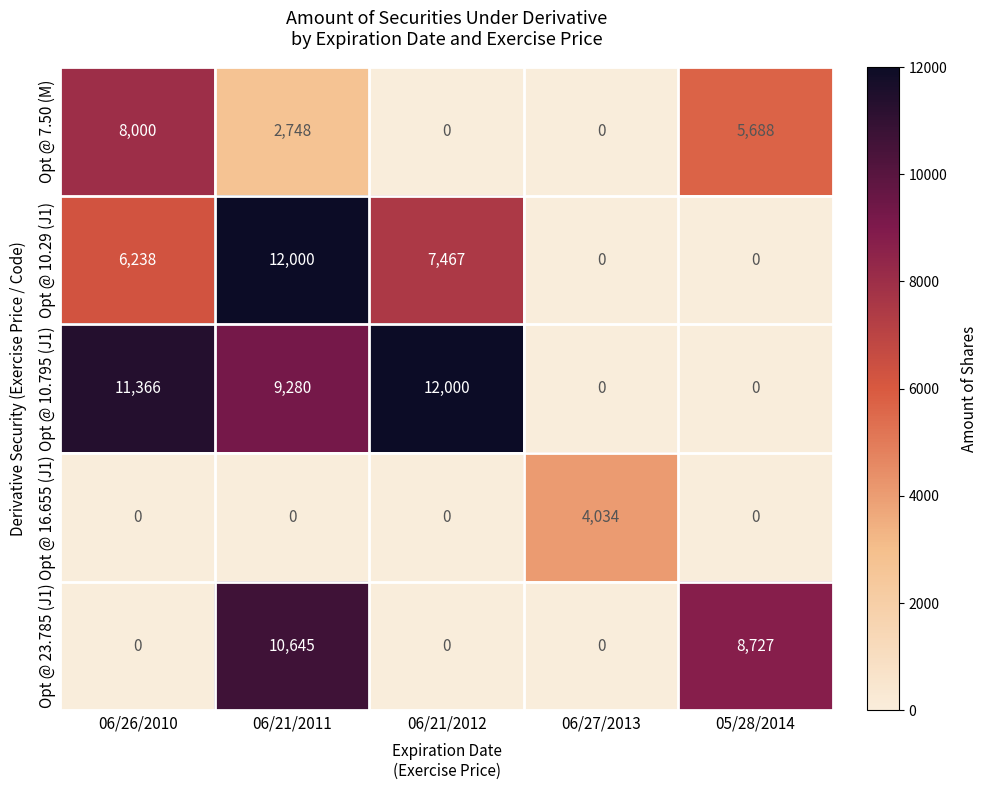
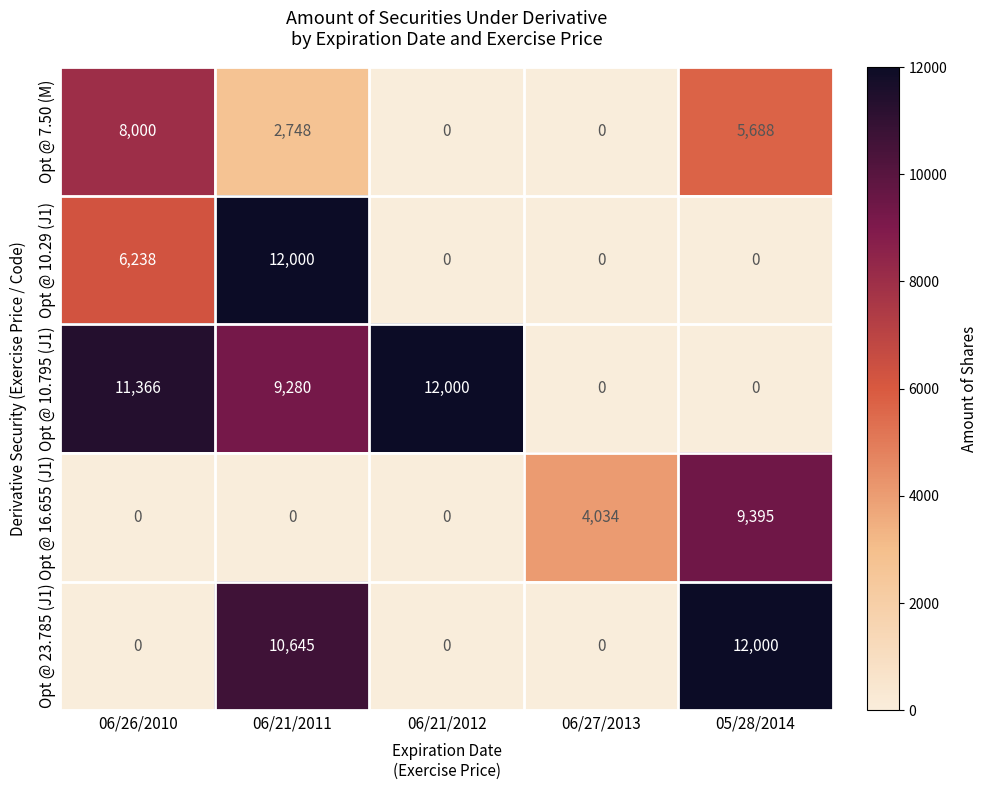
Opt @ 10.29 (J1), 06/21/2012: 7,467 -> 0
Opt @ 16.655 (J1), 05/28/2014: 0 -> 9,395
Opt @ 23.785 (J1), 05/28/2014: 8,727 -> 12,000
